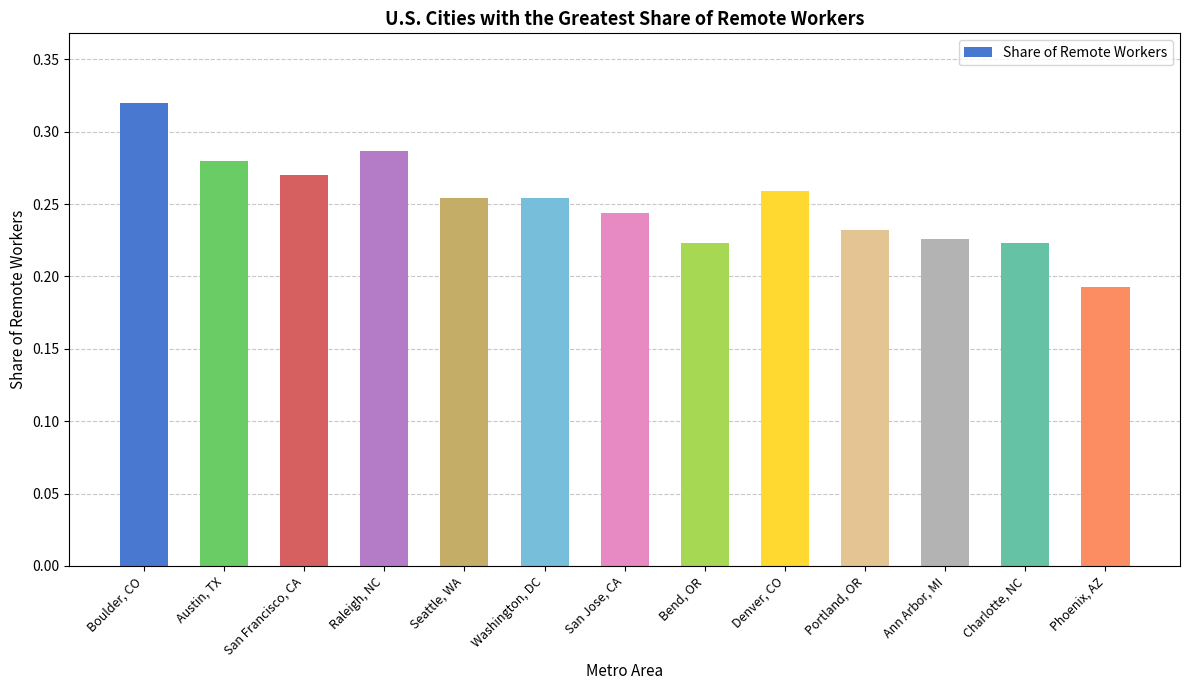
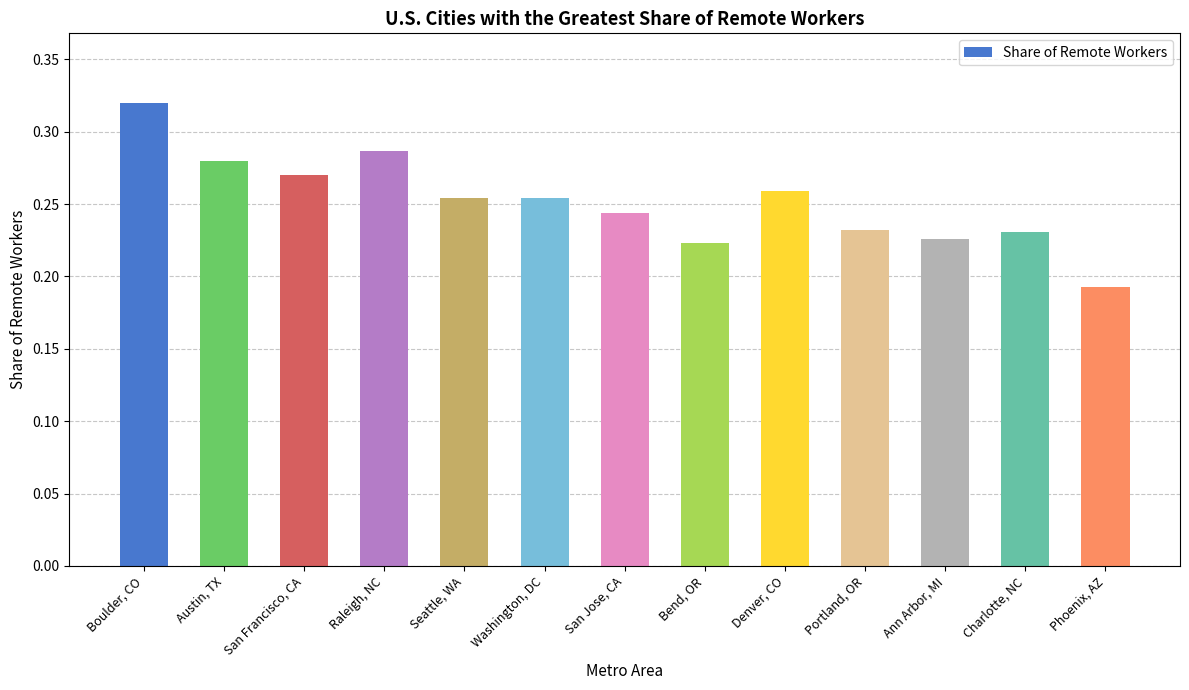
Charlotte, NC: 0.223 -> 0.231
